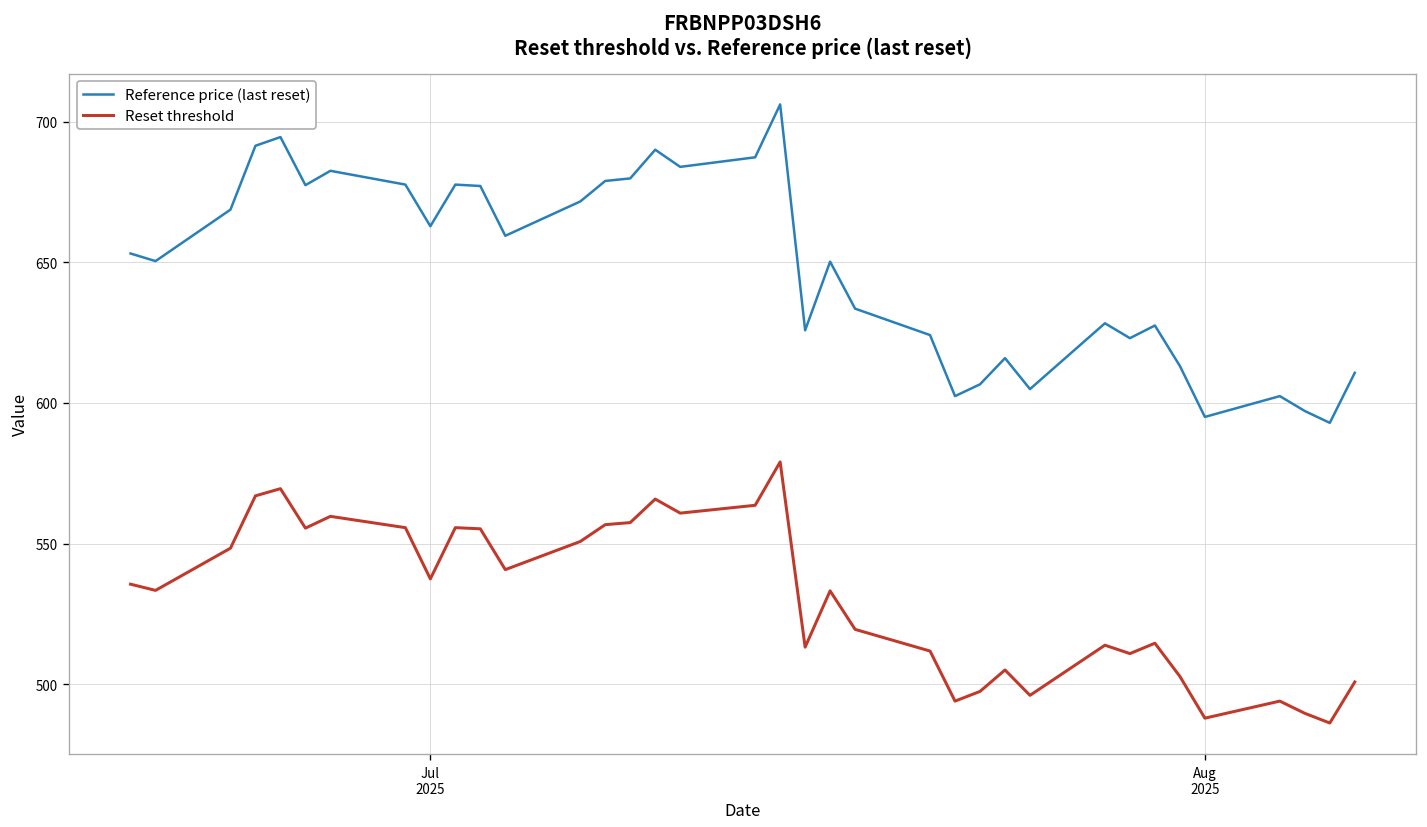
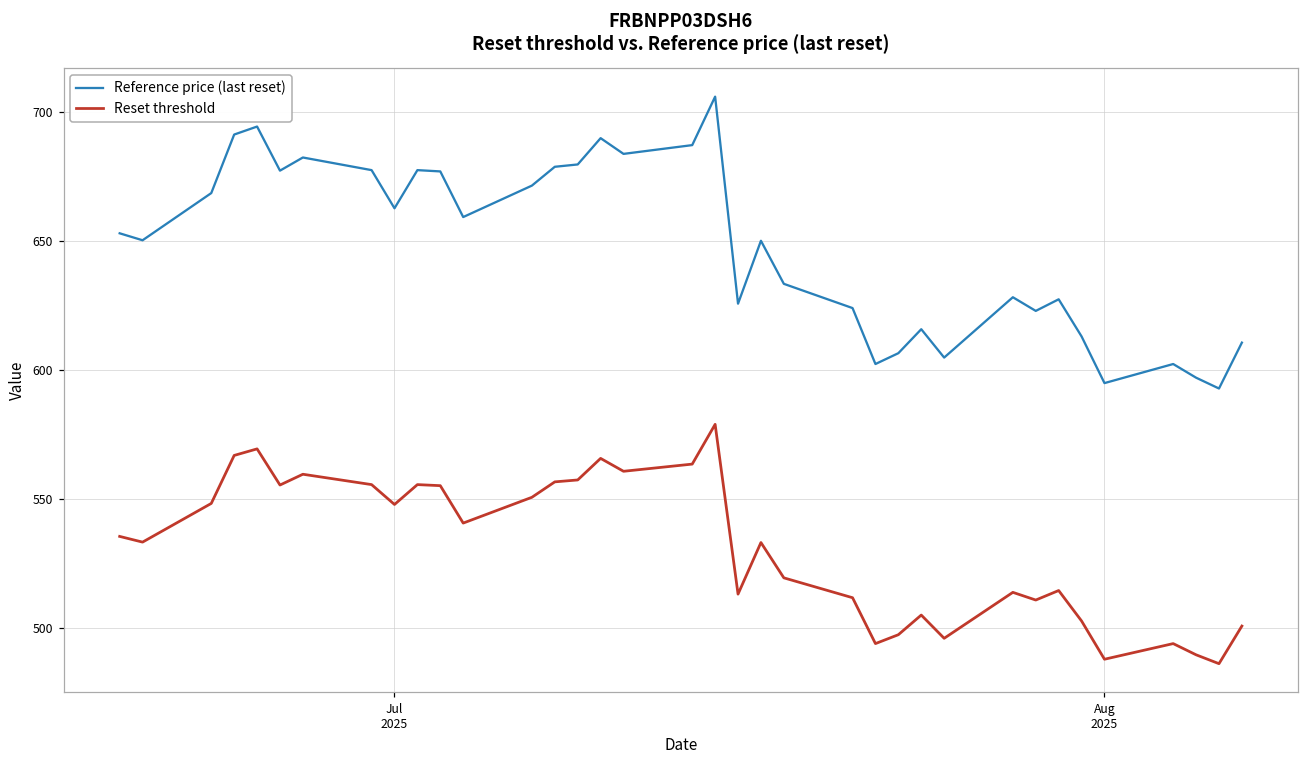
Reset threshold, Jul 2025: 537 -> 548
